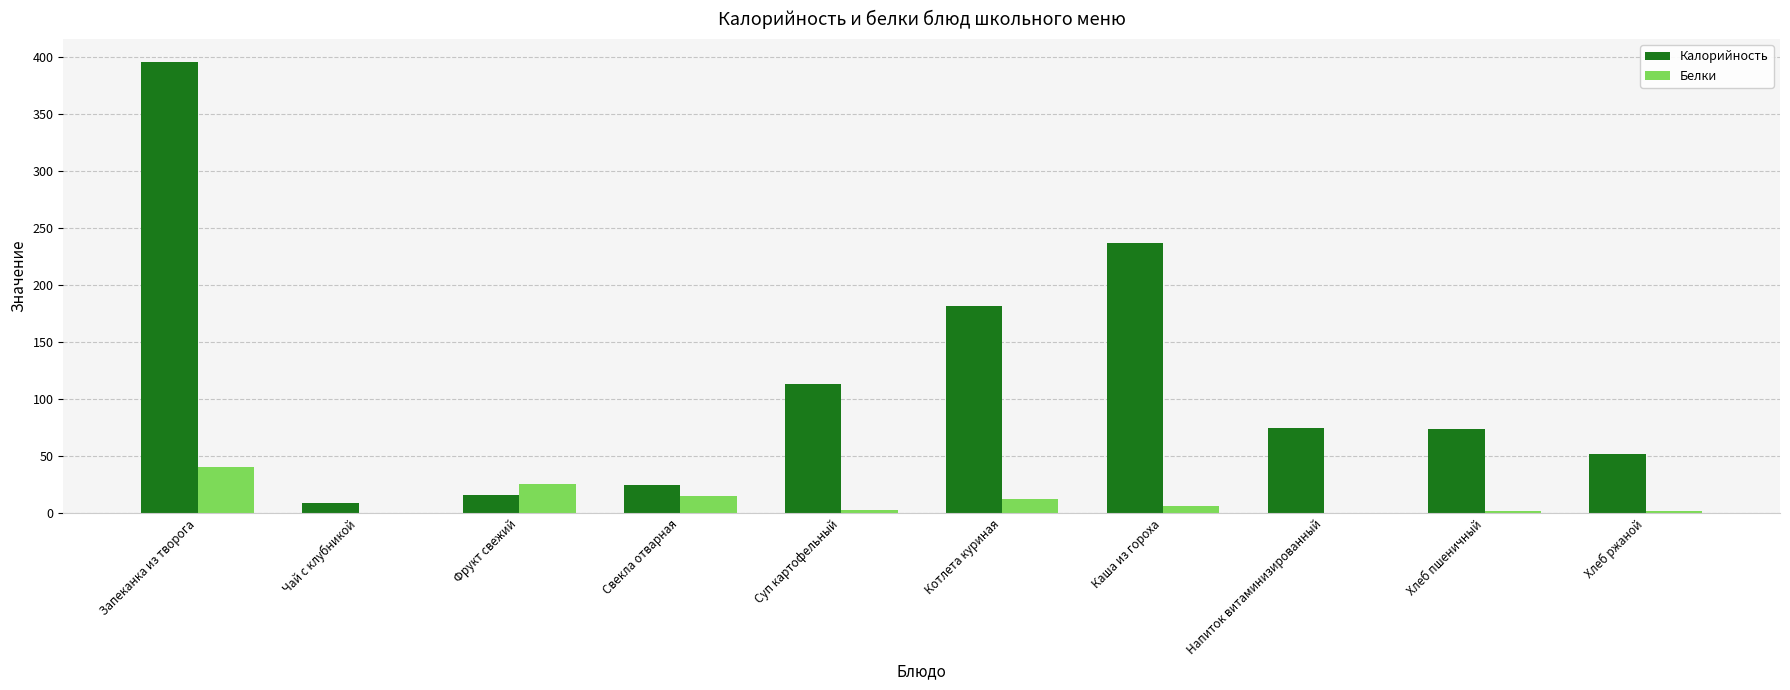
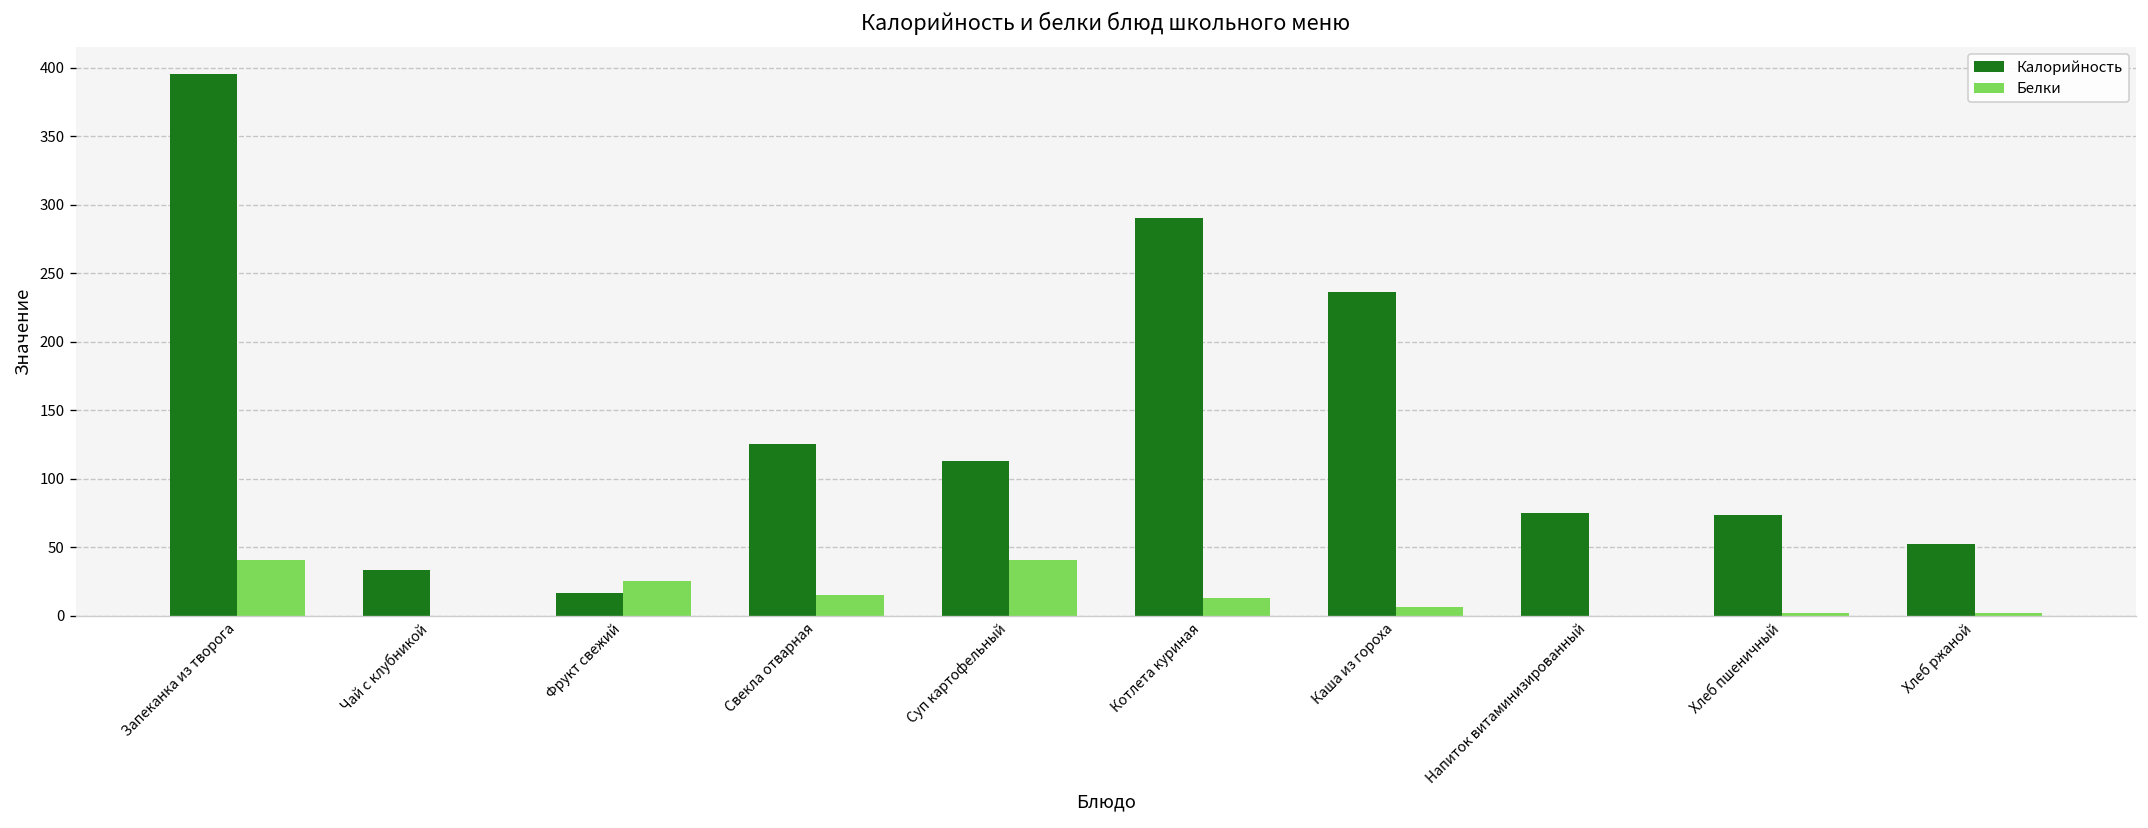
Калорийность, Чай с клубникой: 9 -> 33
Калорийность, Свекла отварная: 25 -> 126
Белки, Суп картофельный: 3 -> 41
Калорийность, Котлета куриная: 181 -> 291
